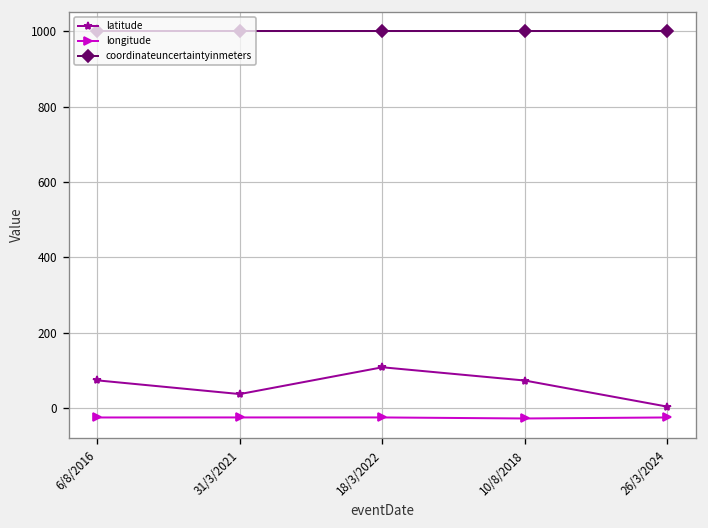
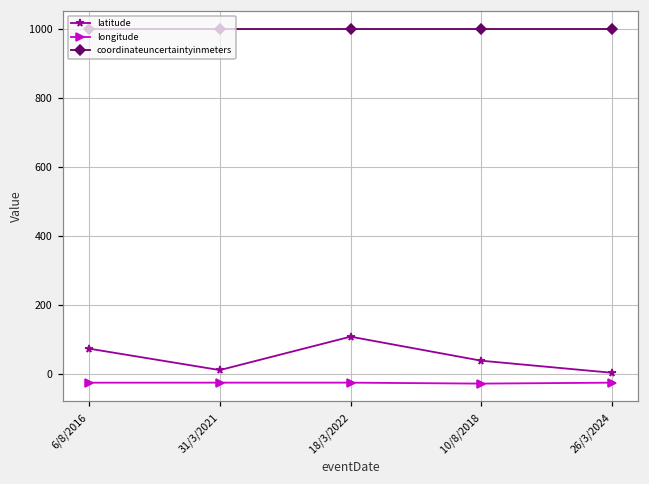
latitude, 31/3/2021: 40 -> 10
latitude, 10/8/2018: 70 -> 40
